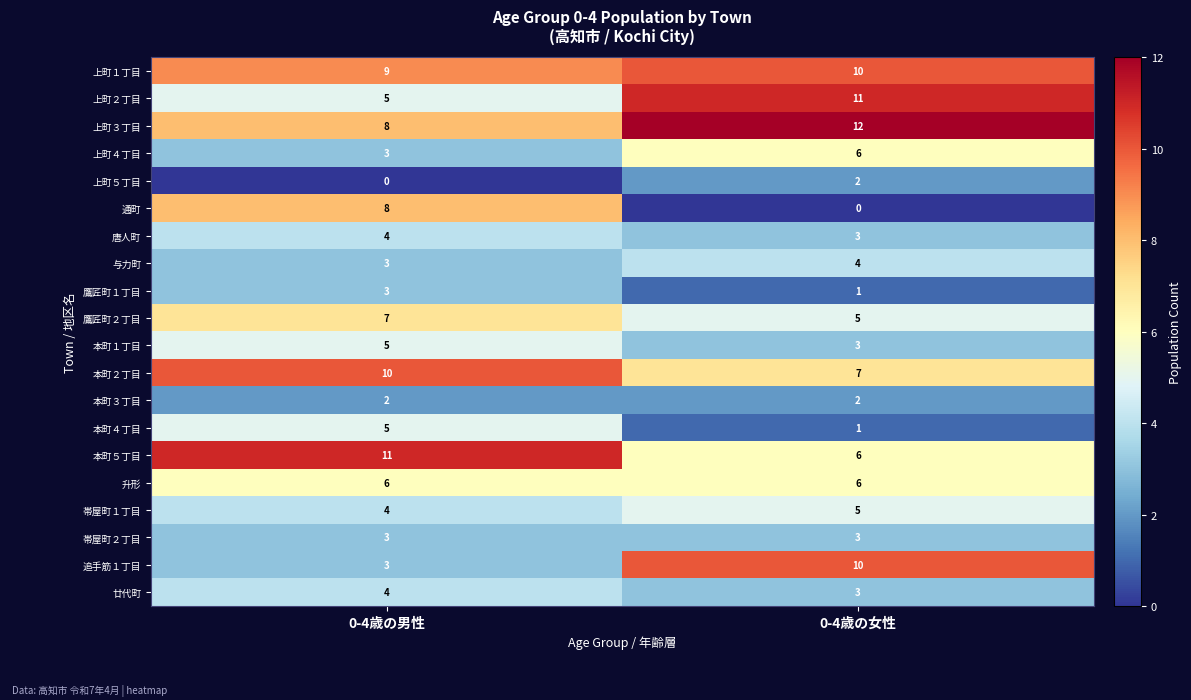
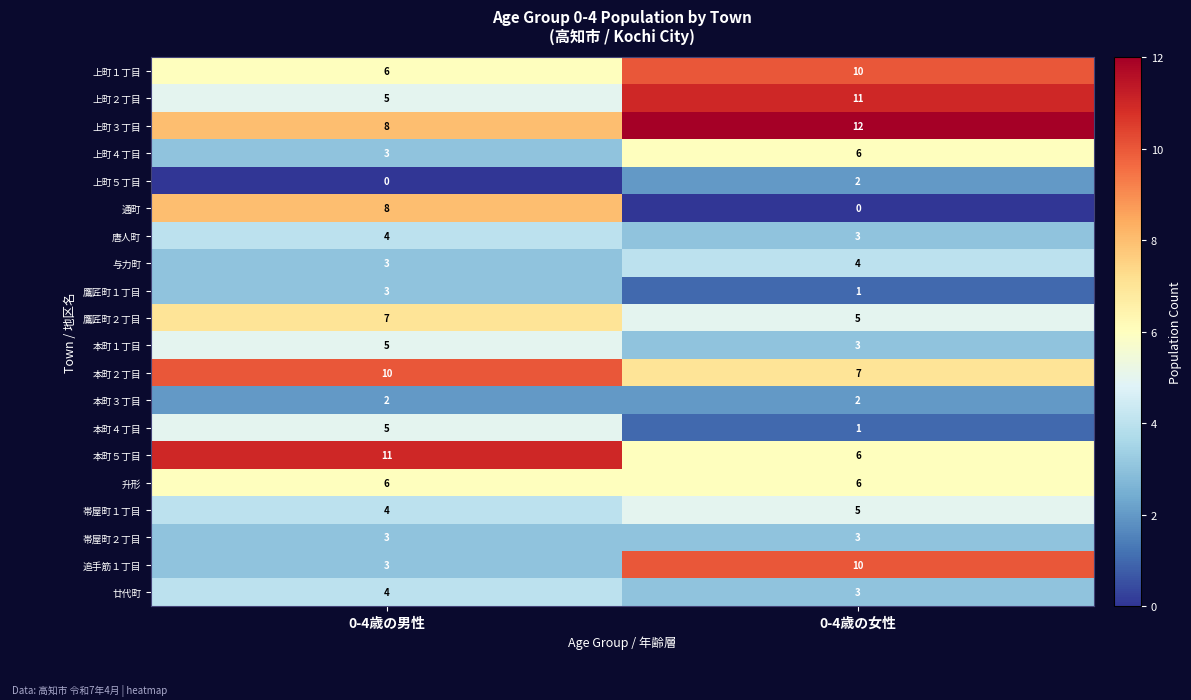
上町１丁目, 0-4歳の男性: 9 -> 6
